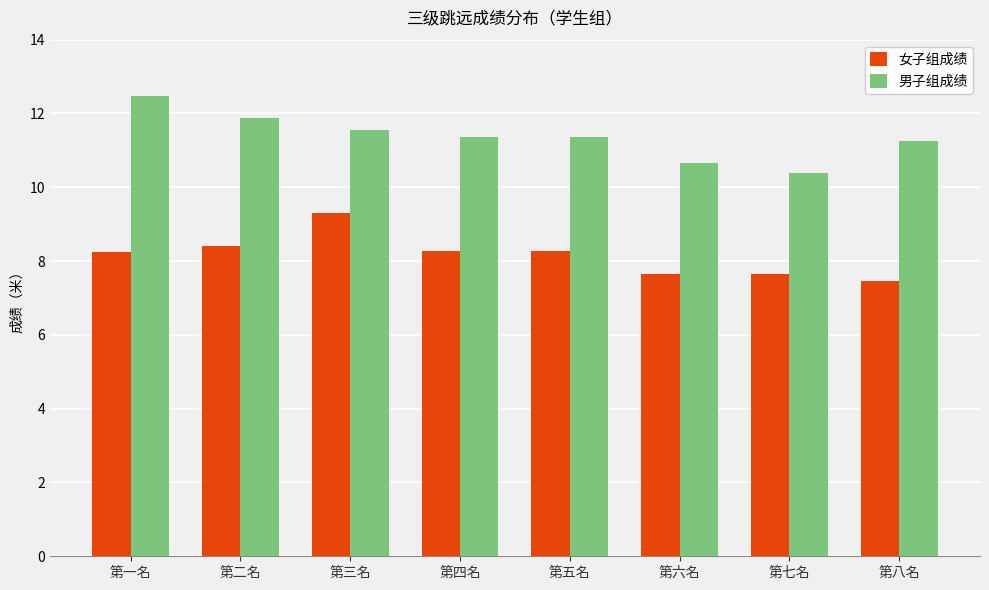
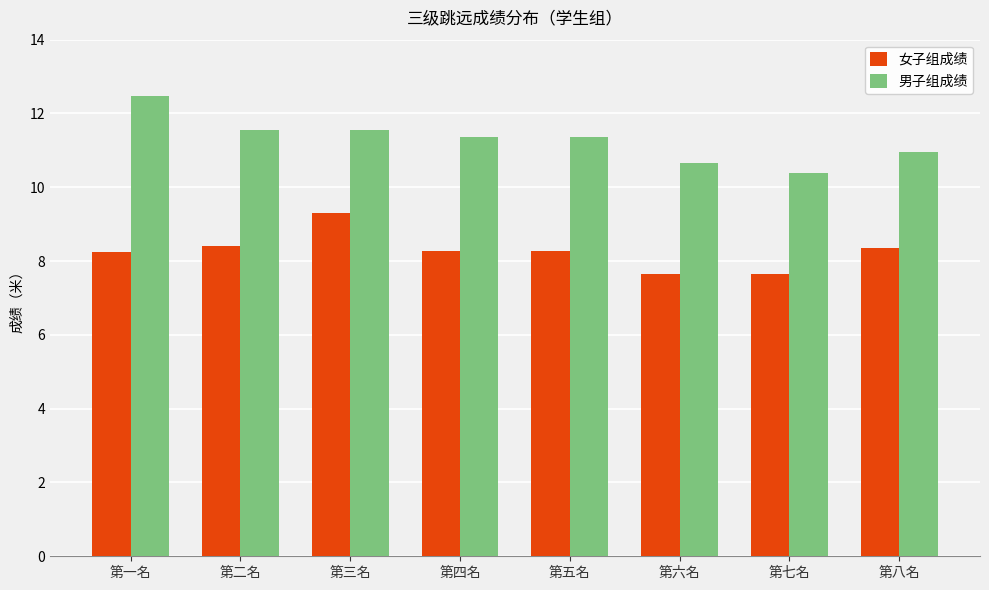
男子组成绩, 第二名: 11.9 -> 11.6
女子组成绩, 第八名: 7.5 -> 8.4
男子组成绩, 第八名: 11.3 -> 11.0
